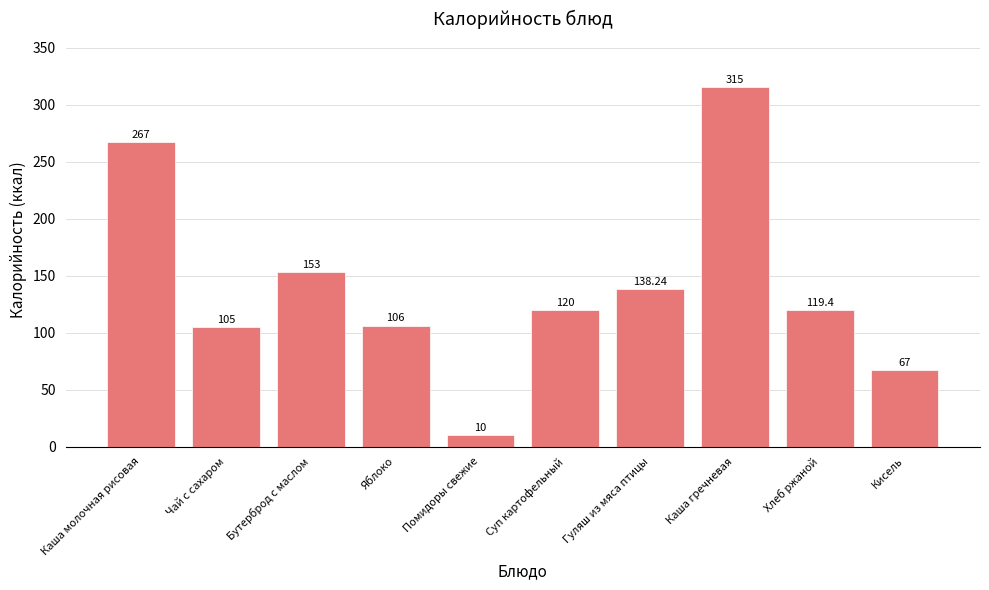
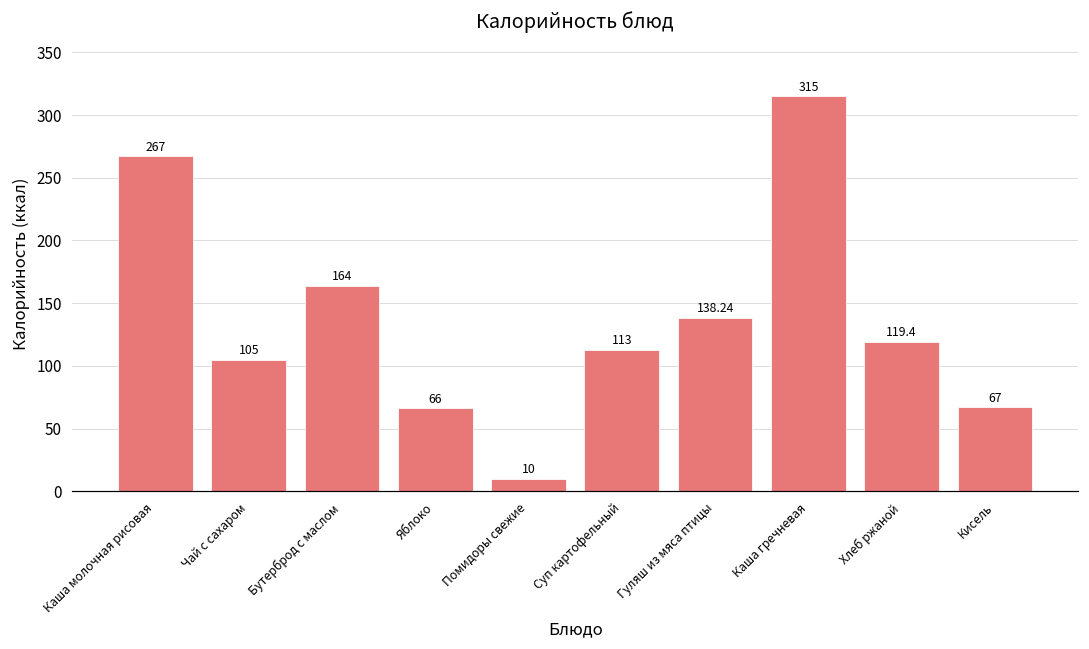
Бутерброд с маслом: 153 -> 164
Яблоко: 106 -> 66
Суп картофельный: 120 -> 113
